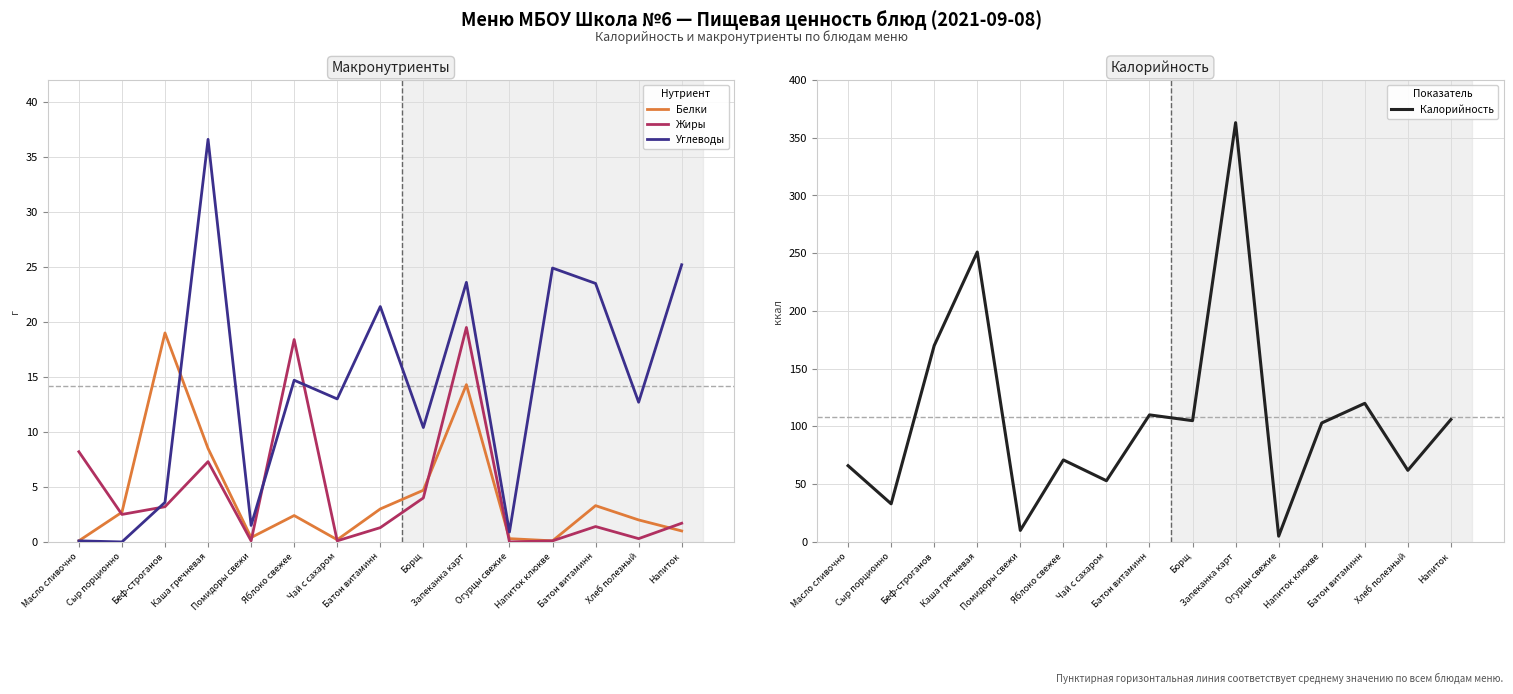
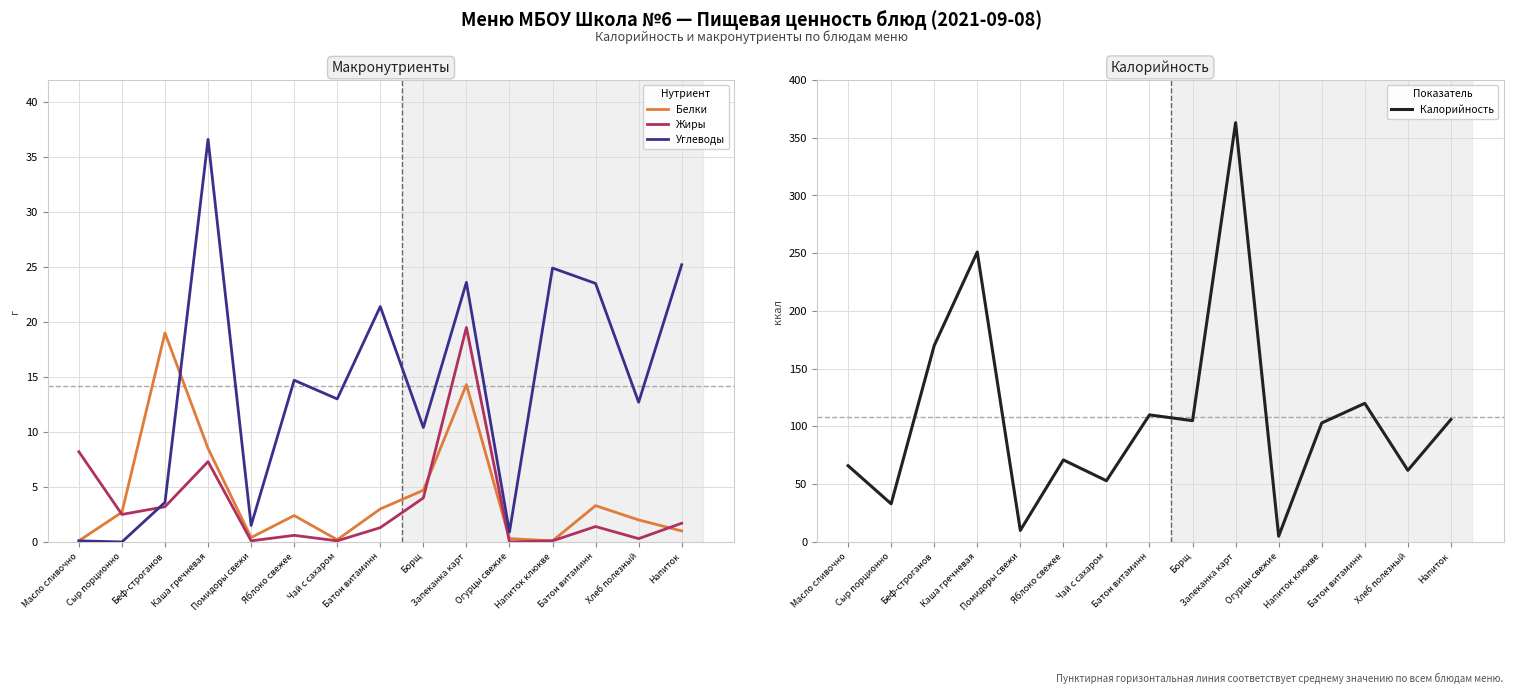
Макронутриенты, Жиры, Яблоко свежее: 18.4 -> 0.6
